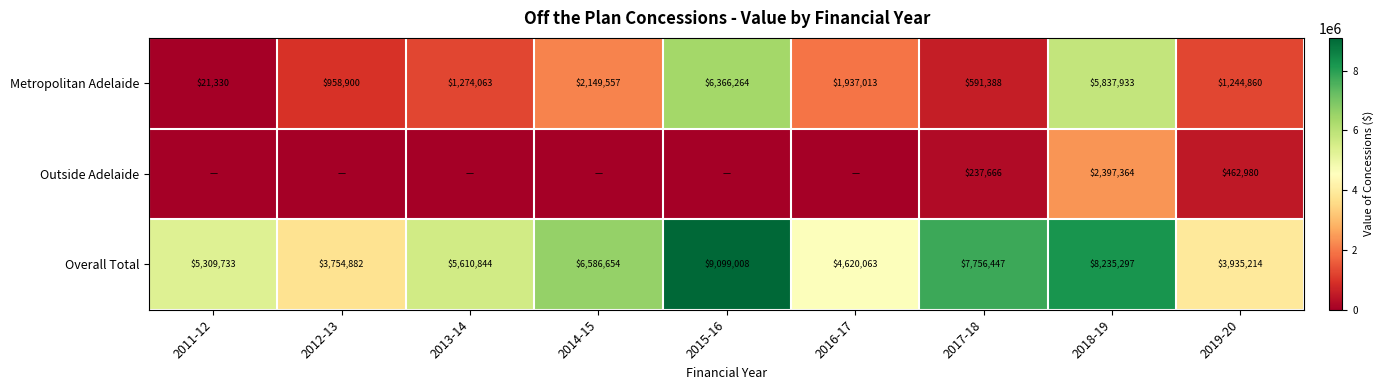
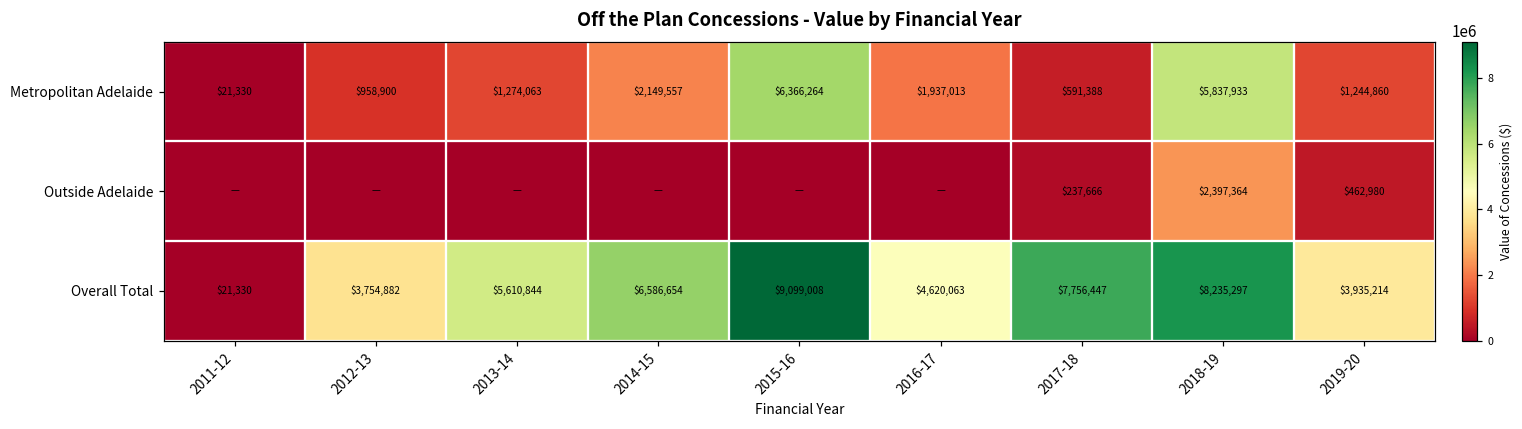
Overall Total, 2011-12: $5,309,733 -> $21,330
